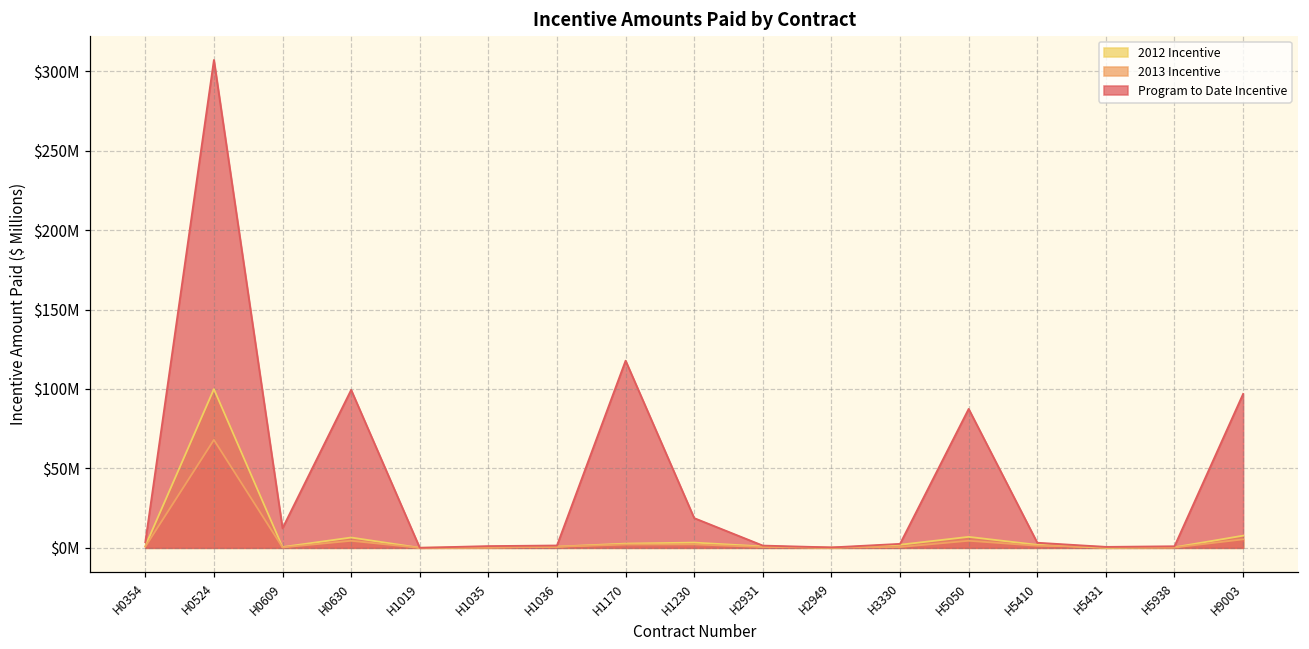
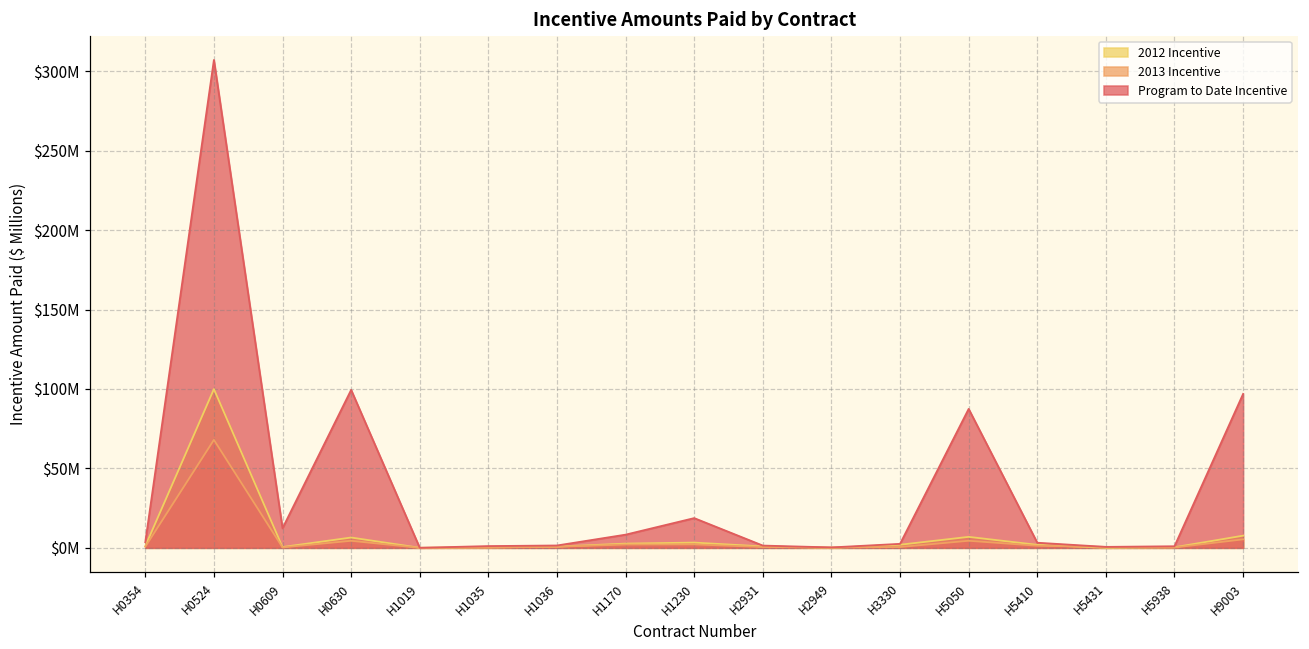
Program to Date Incentive, H1170: $118000000 -> $8000000
